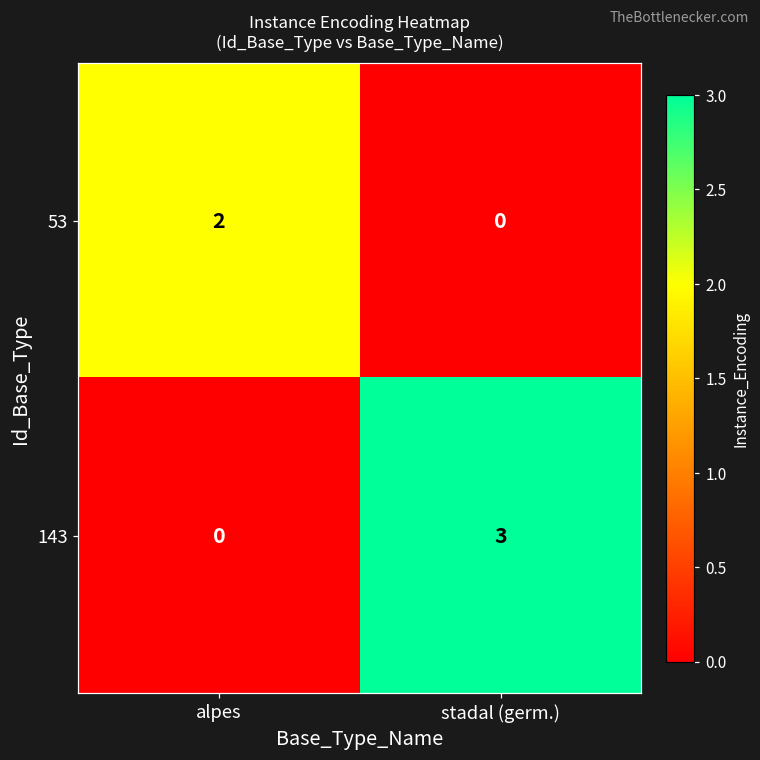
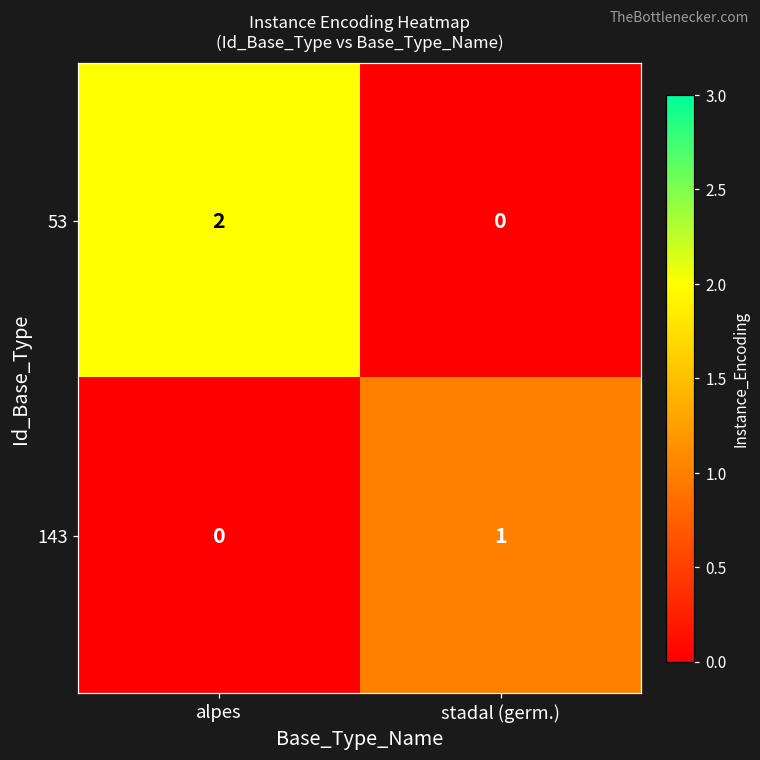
143, stadal (germ.): 3 -> 1
